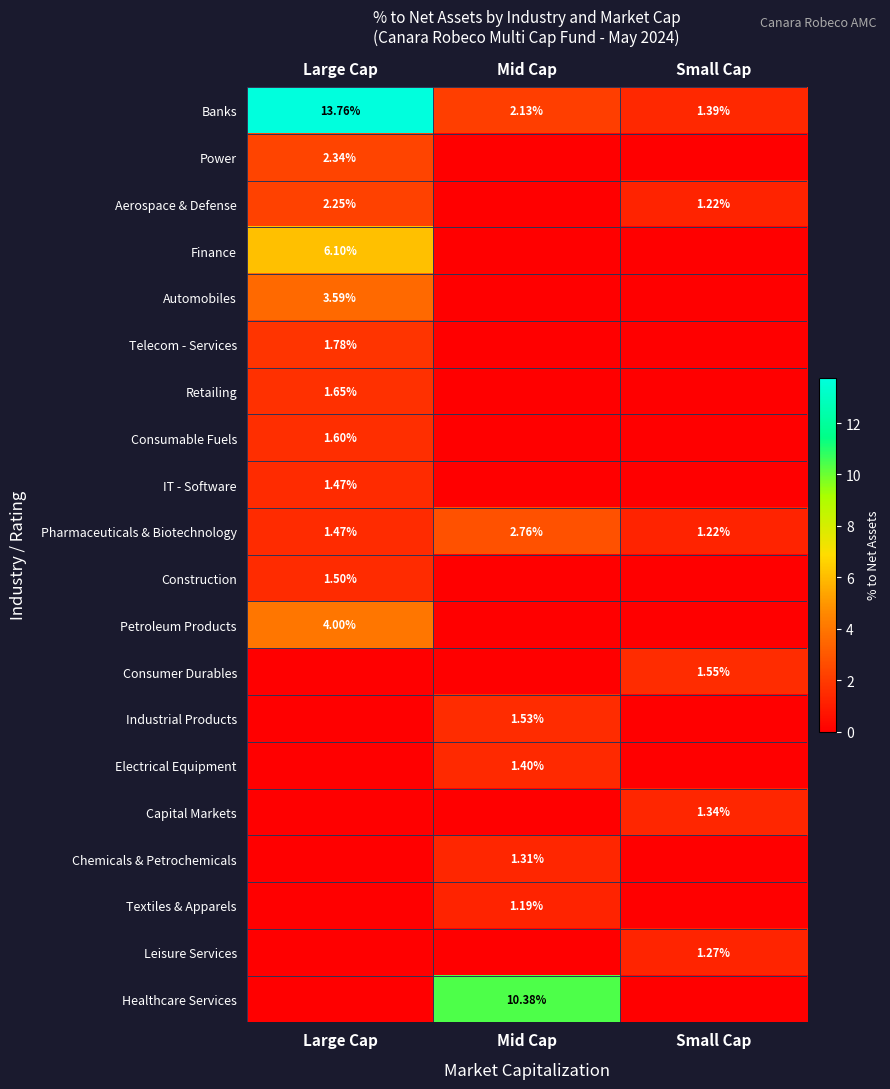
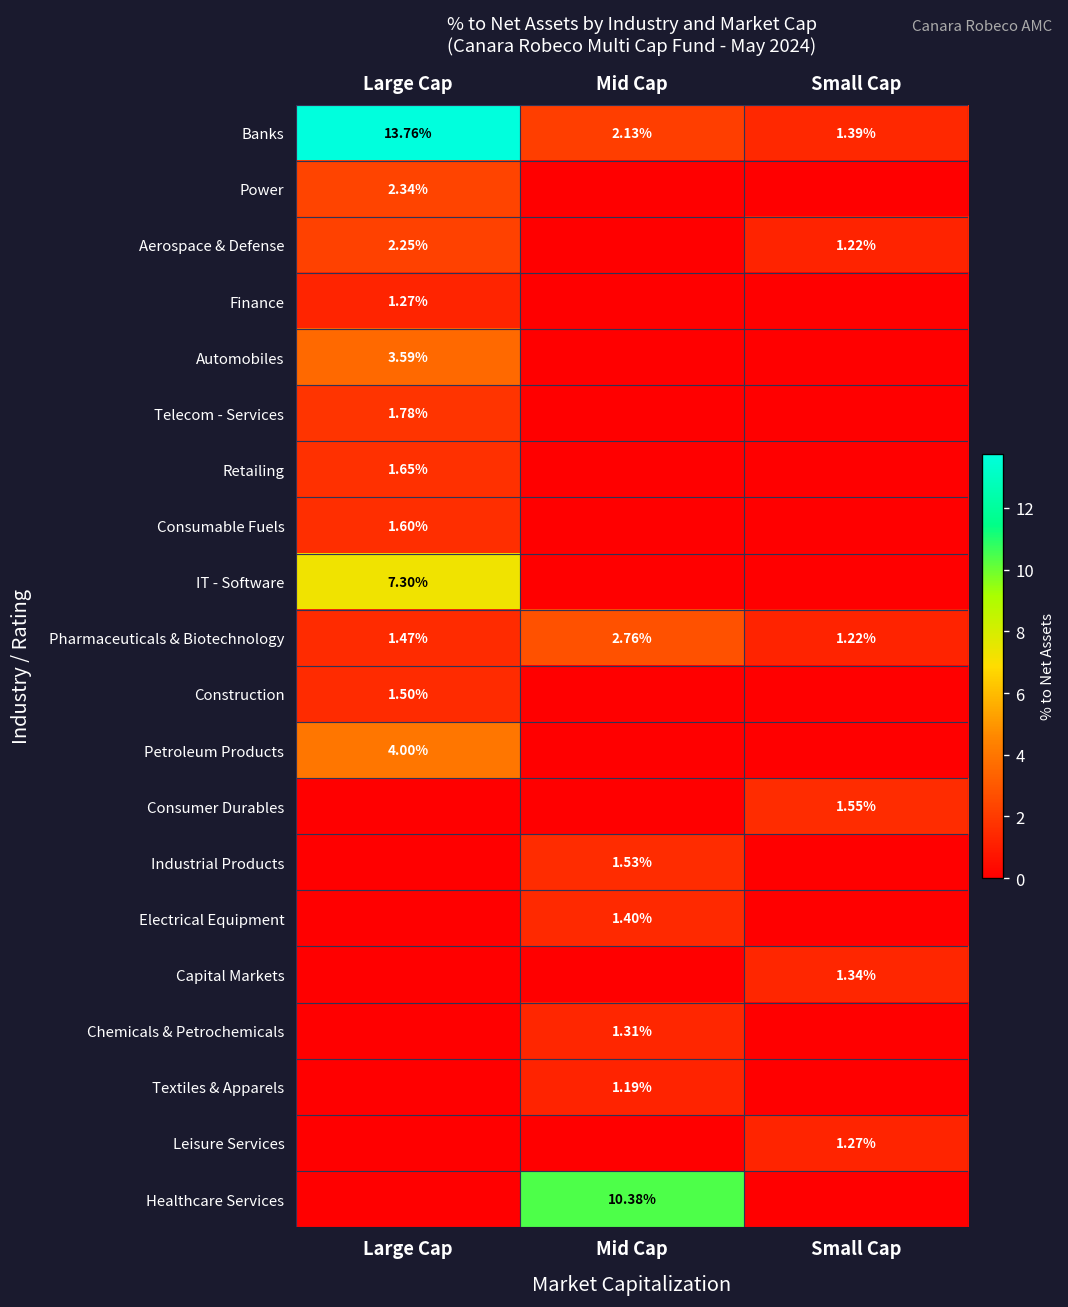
Finance, Large Cap: 6.10% -> 1.27%
IT - Software, Large Cap: 1.47% -> 7.30%
